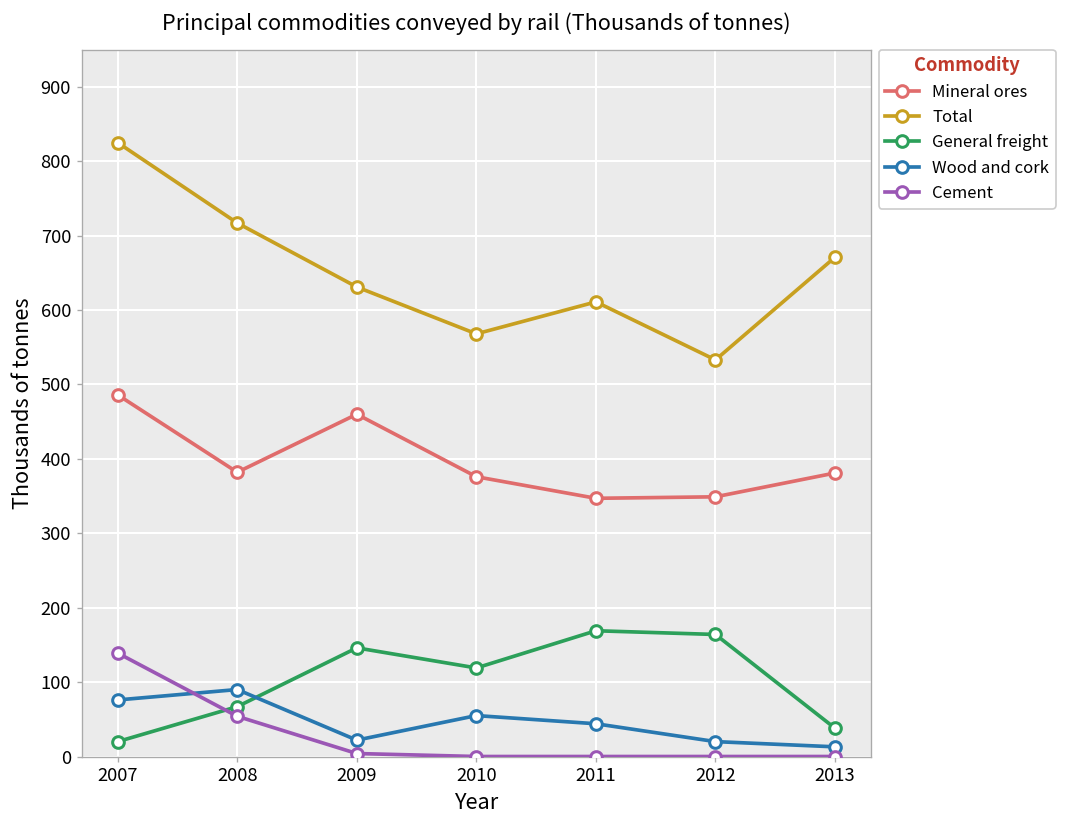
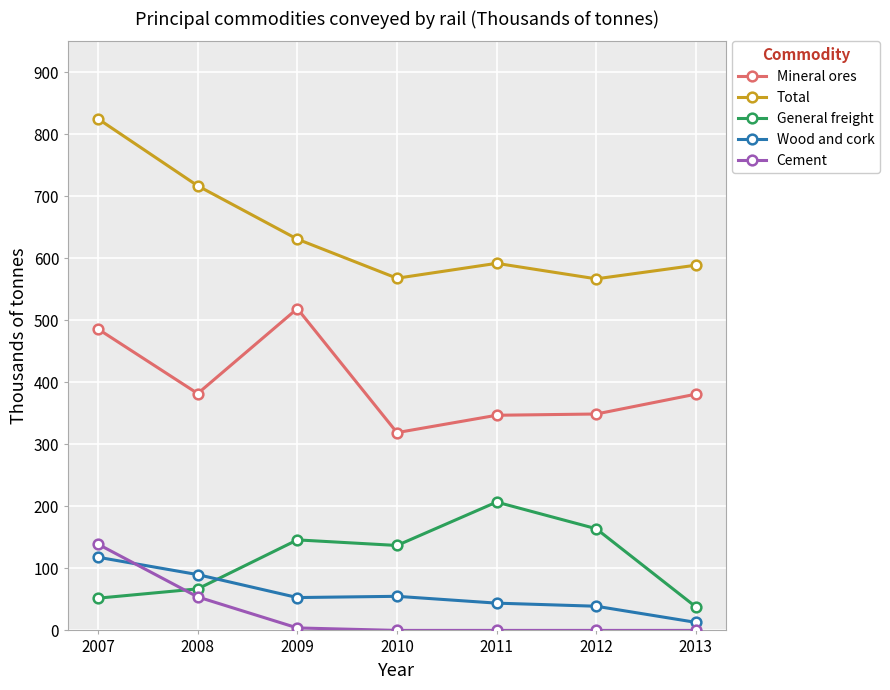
General freight, 2007: 20 -> 50
Wood and cork, 2007: 80 -> 120
Mineral ores, 2009: 460 -> 520
Wood and cork, 2009: 20 -> 50
Mineral ores, 2010: 380 -> 320
General freight, 2010: 120 -> 140
Total, 2011: 610 -> 590
General freight, 2011: 170 -> 210
Total, 2012: 530 -> 570
Wood and cork, 2012: 20 -> 40
Total, 2013: 670 -> 590
